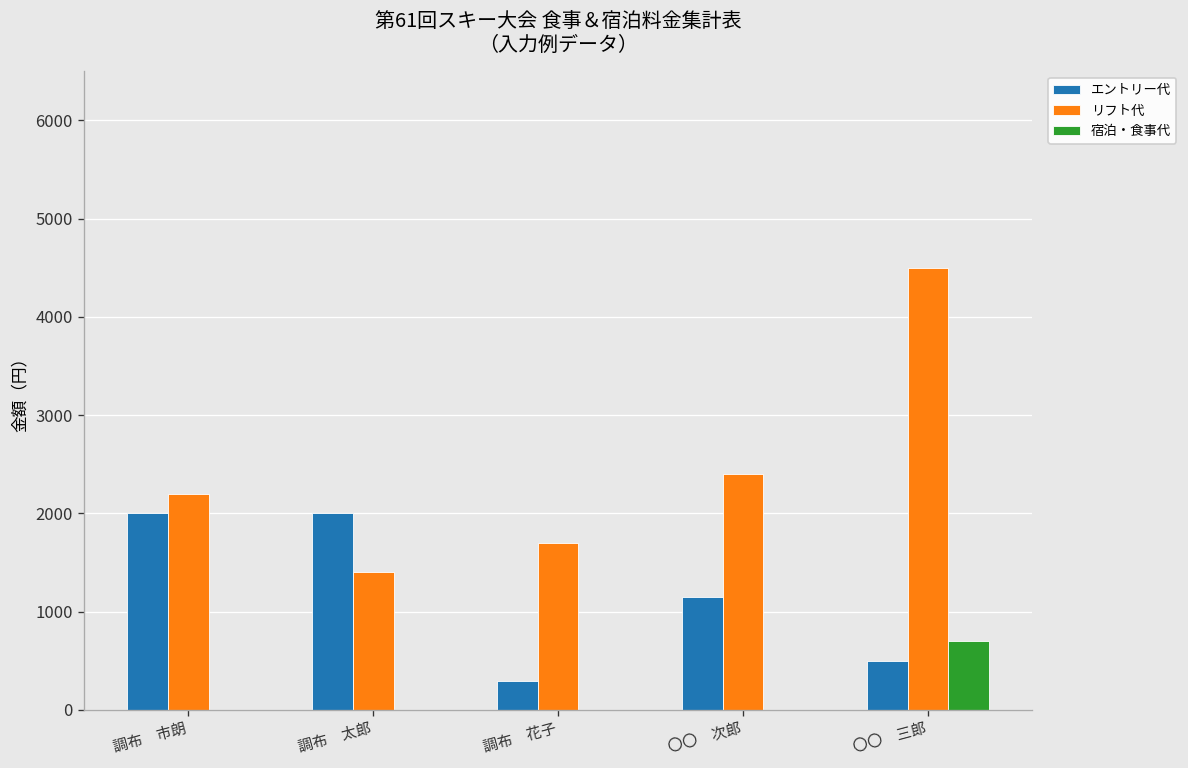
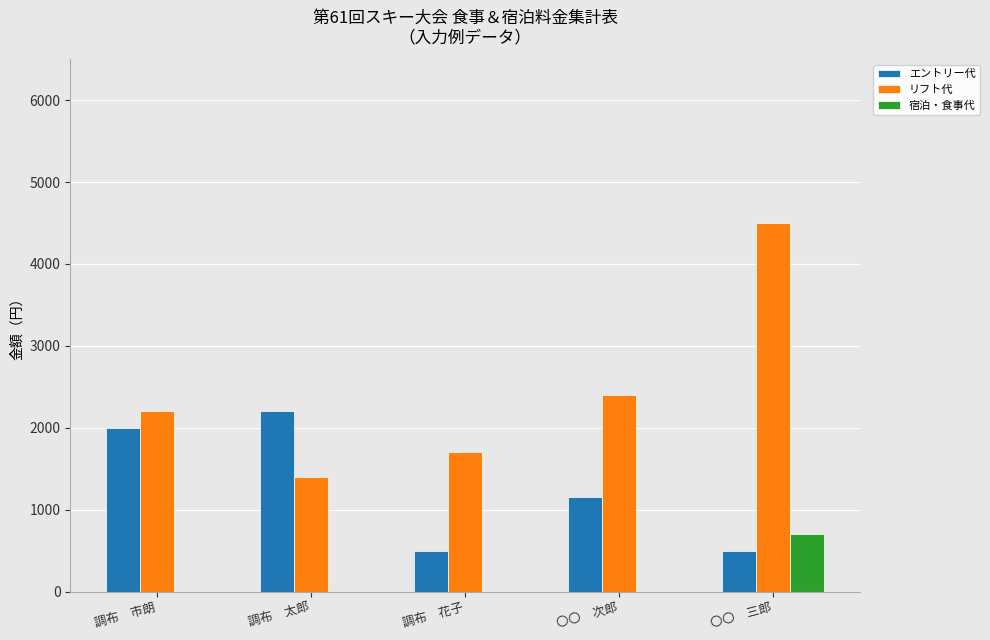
エントリー代, 調布 太郎: 2000 -> 2200
エントリー代, 調布 花子: 300 -> 500
